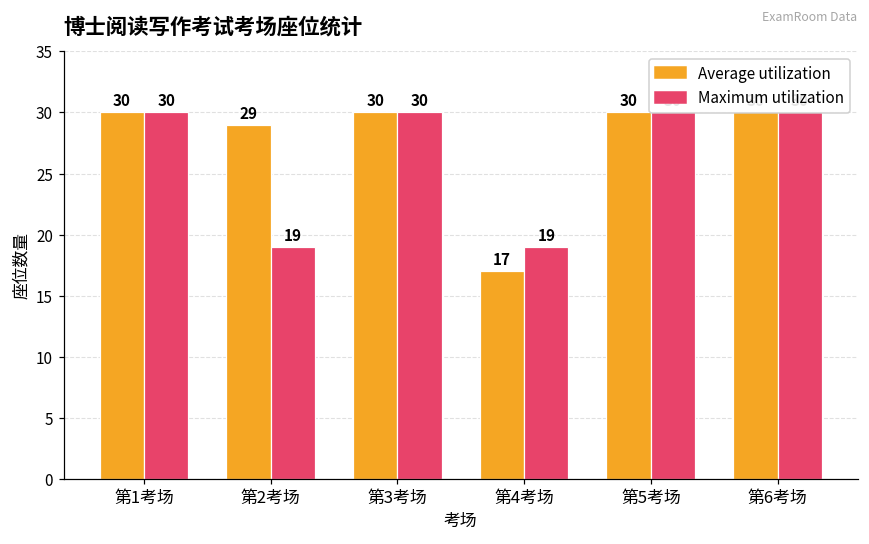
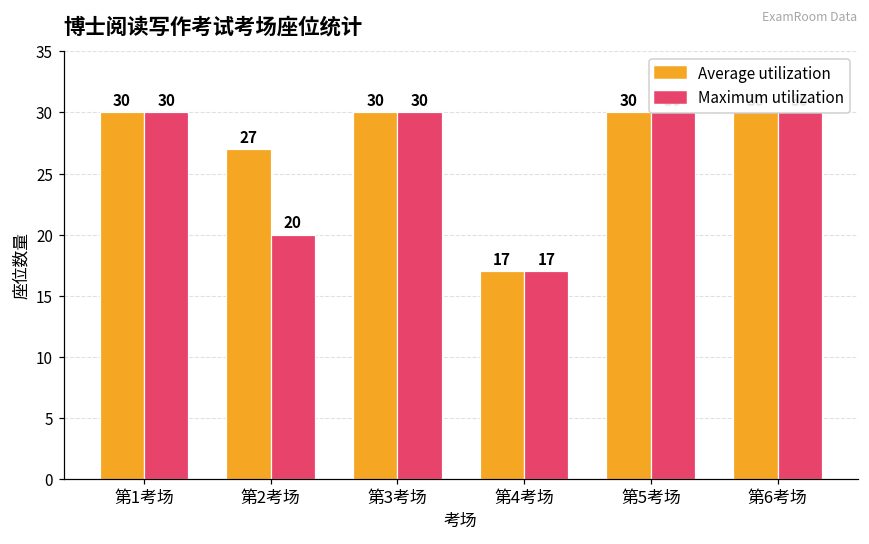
Average utilization, 第2考场: 29 -> 27
Maximum utilization, 第2考场: 19 -> 20
Maximum utilization, 第4考场: 19 -> 17
